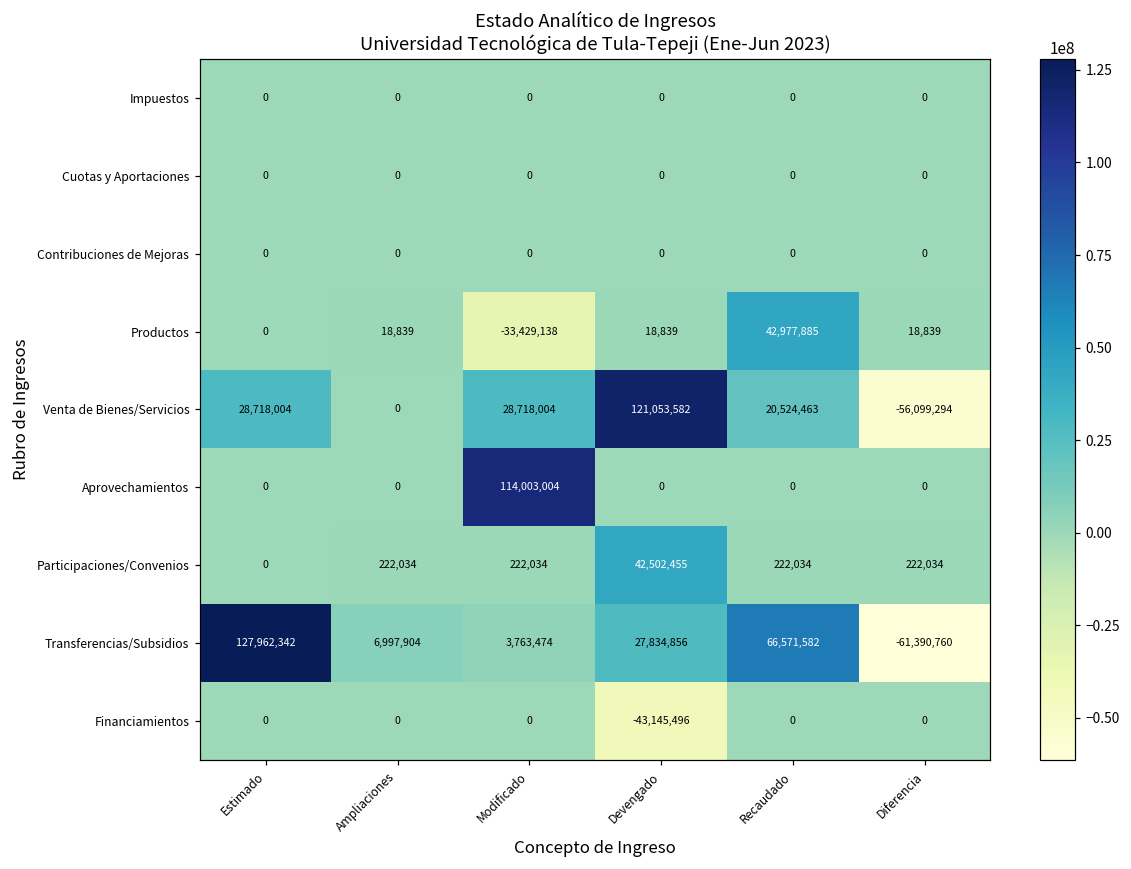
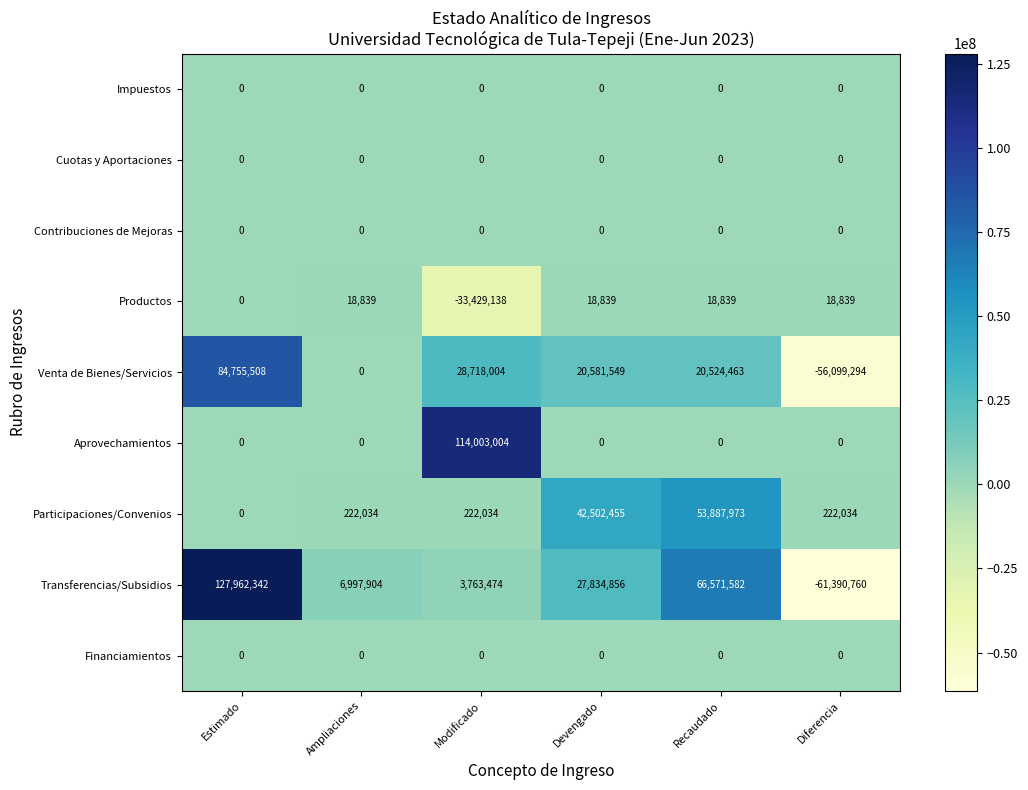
Productos, Recaudado: 42,977,885 -> 18,839
Venta de Bienes/Servicios, Estimado: 28,718,004 -> 84,755,508
Venta de Bienes/Servicios, Devengado: 121,053,582 -> 20,581,549
Participaciones/Convenios, Recaudado: 222,034 -> 53,887,973
Financiamientos, Devengado: -43,145,496 -> 0
